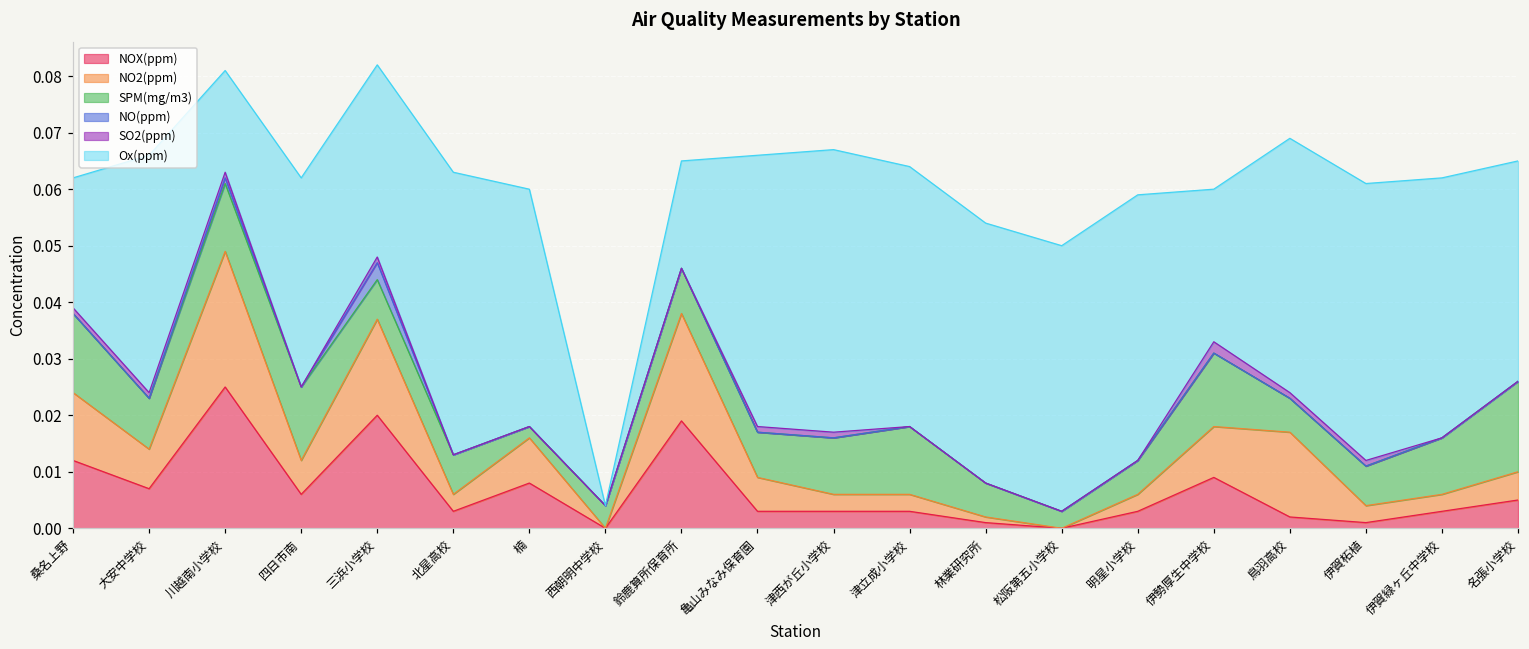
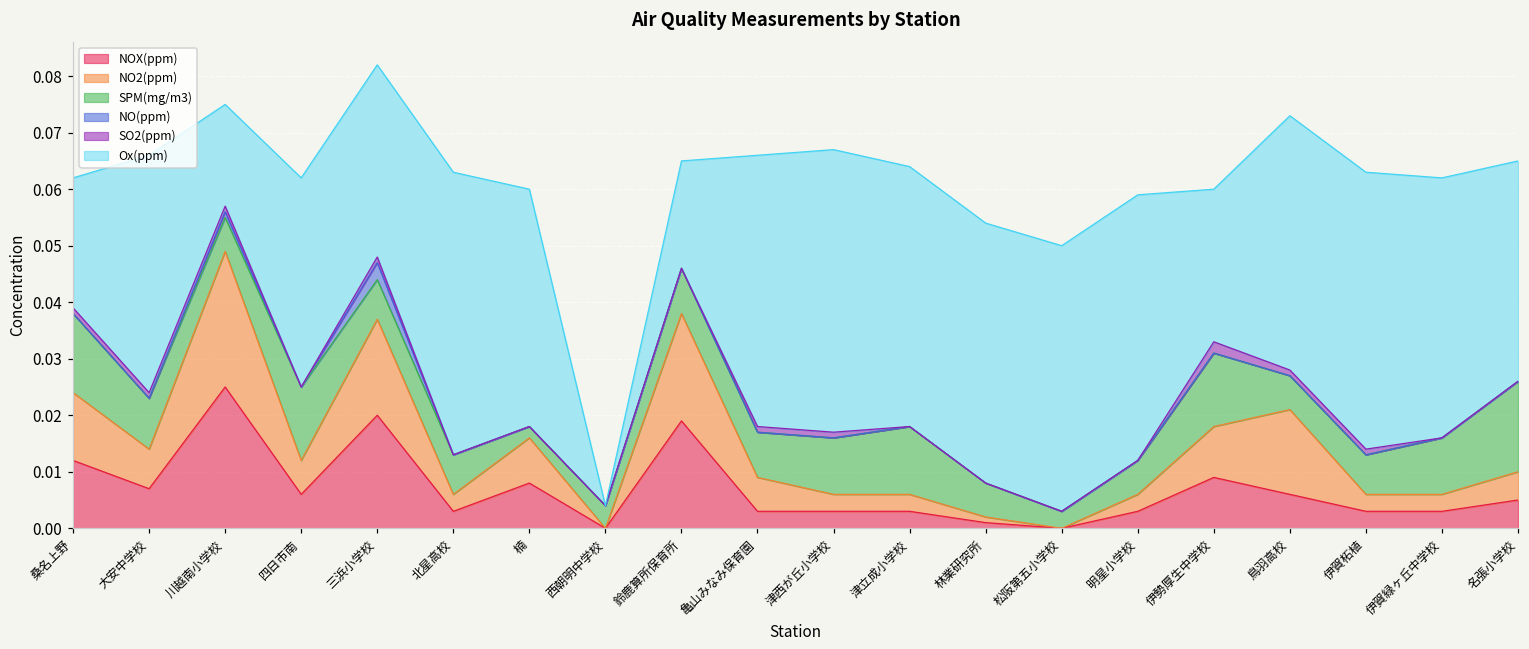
SPM(mg/m3), 川越南小学校: 0.012 -> 0.006
NOX(ppm), 鳥羽高校: 0.002 -> 0.006
NOX(ppm), 伊賀柘植: 0.001 -> 0.003
